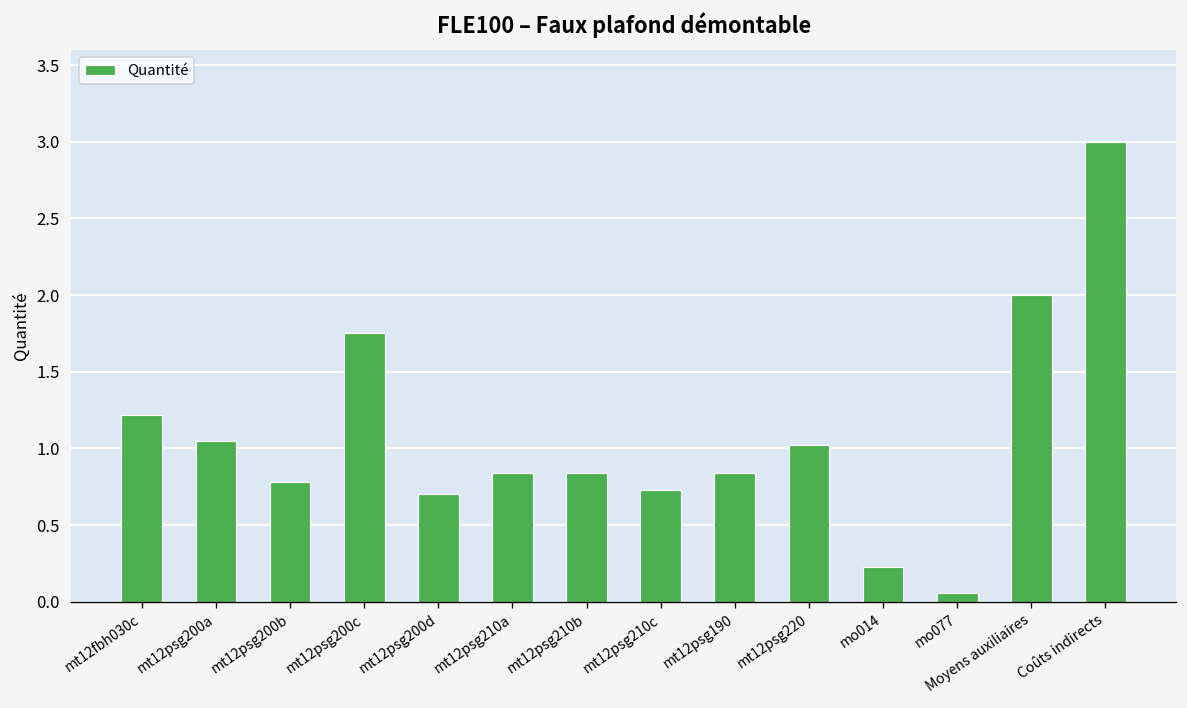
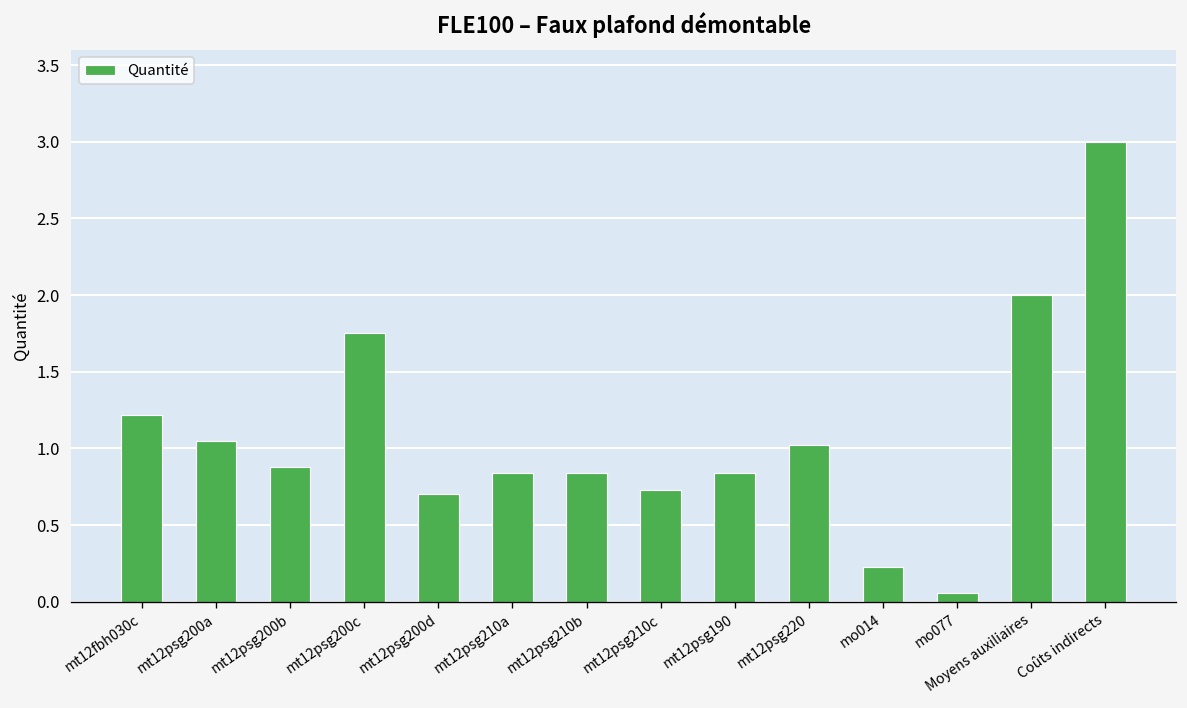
mt12psg200b: 0.78 -> 0.88
